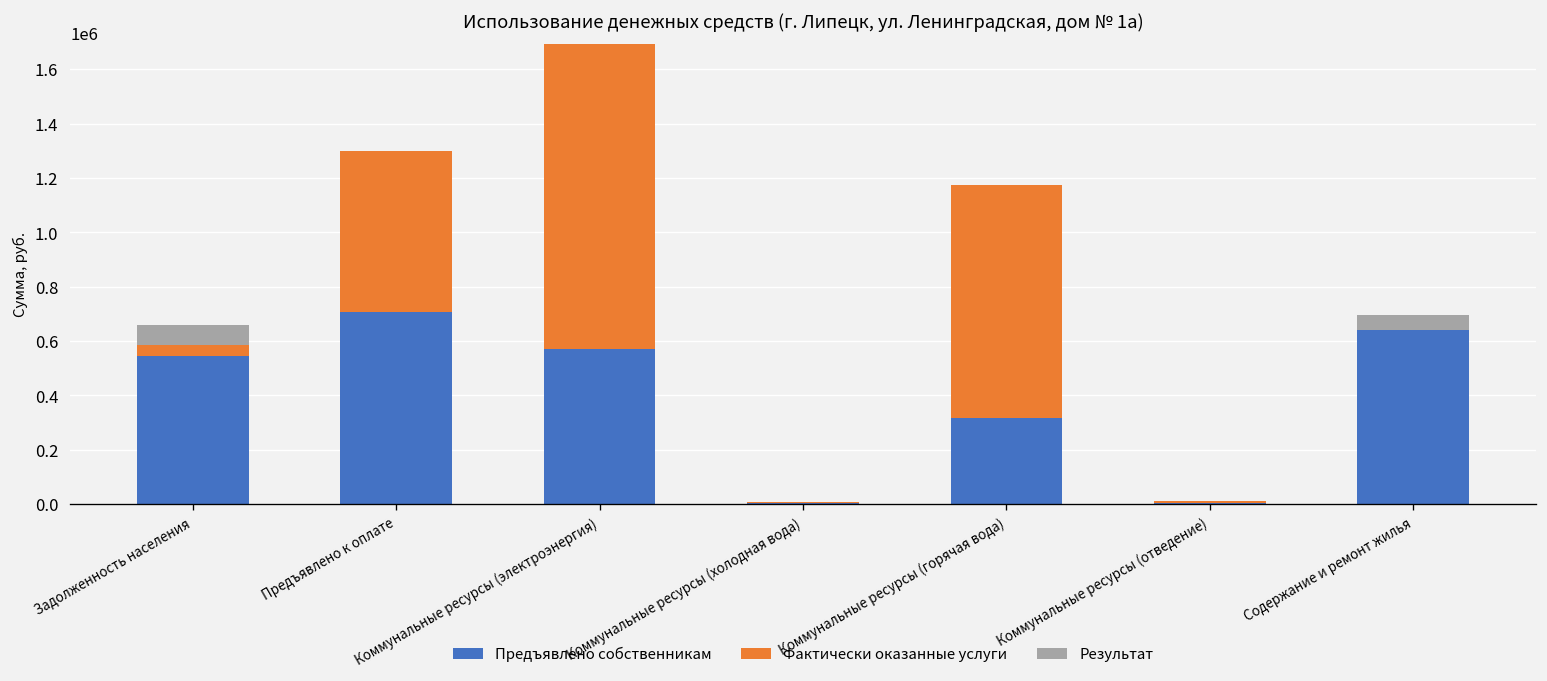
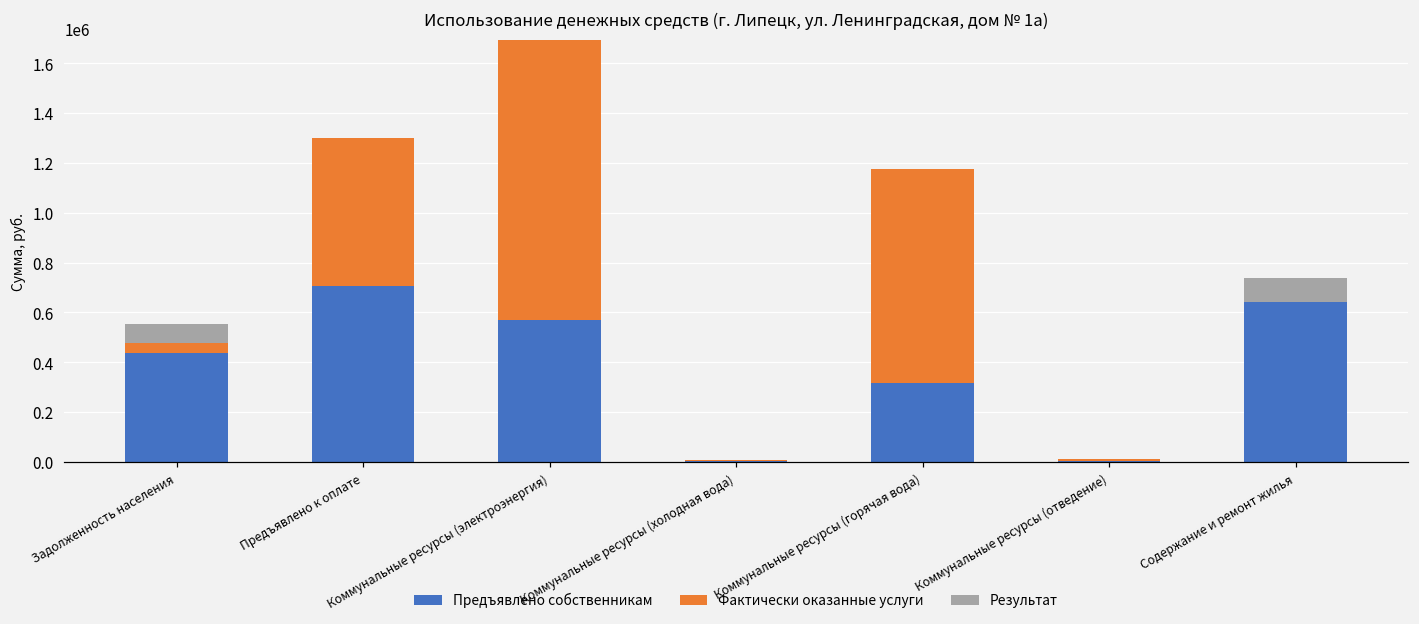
Предъявлено собственникам, Задолженность населения: 550000 -> 440000
Результат, Содержание и ремонт жилья: 50000 -> 100000
